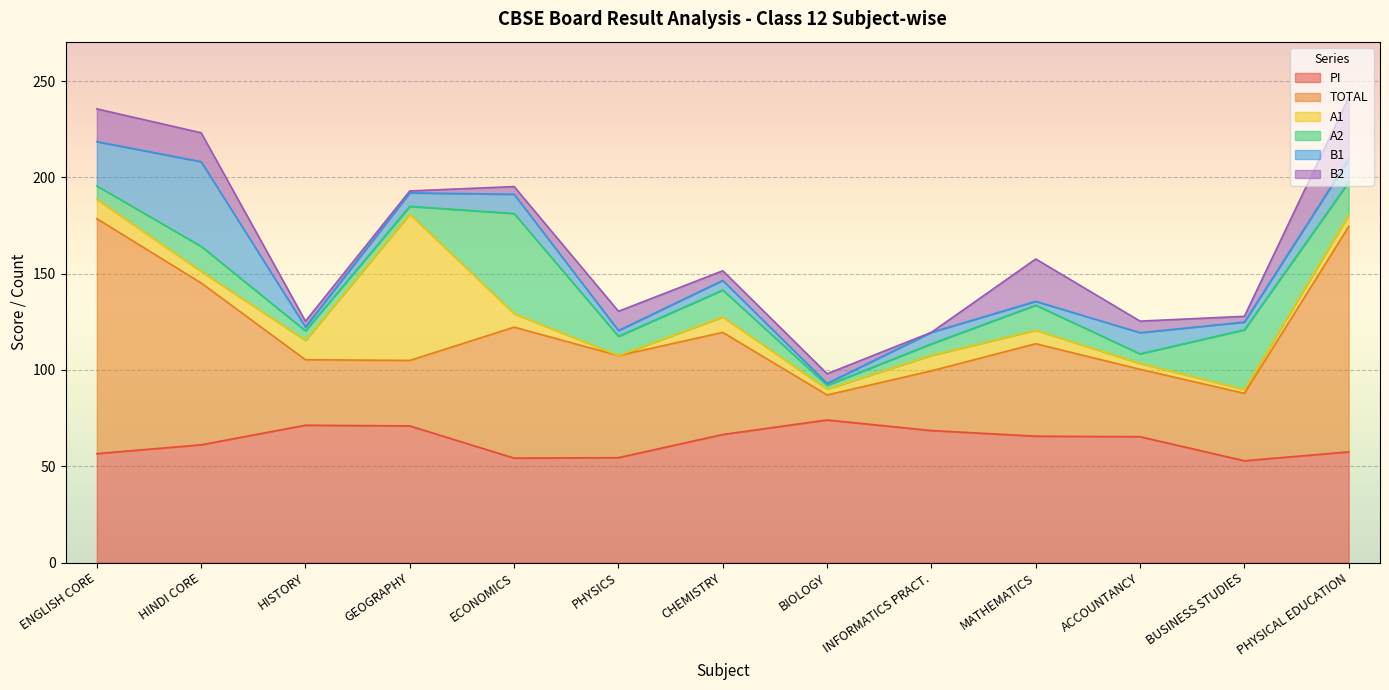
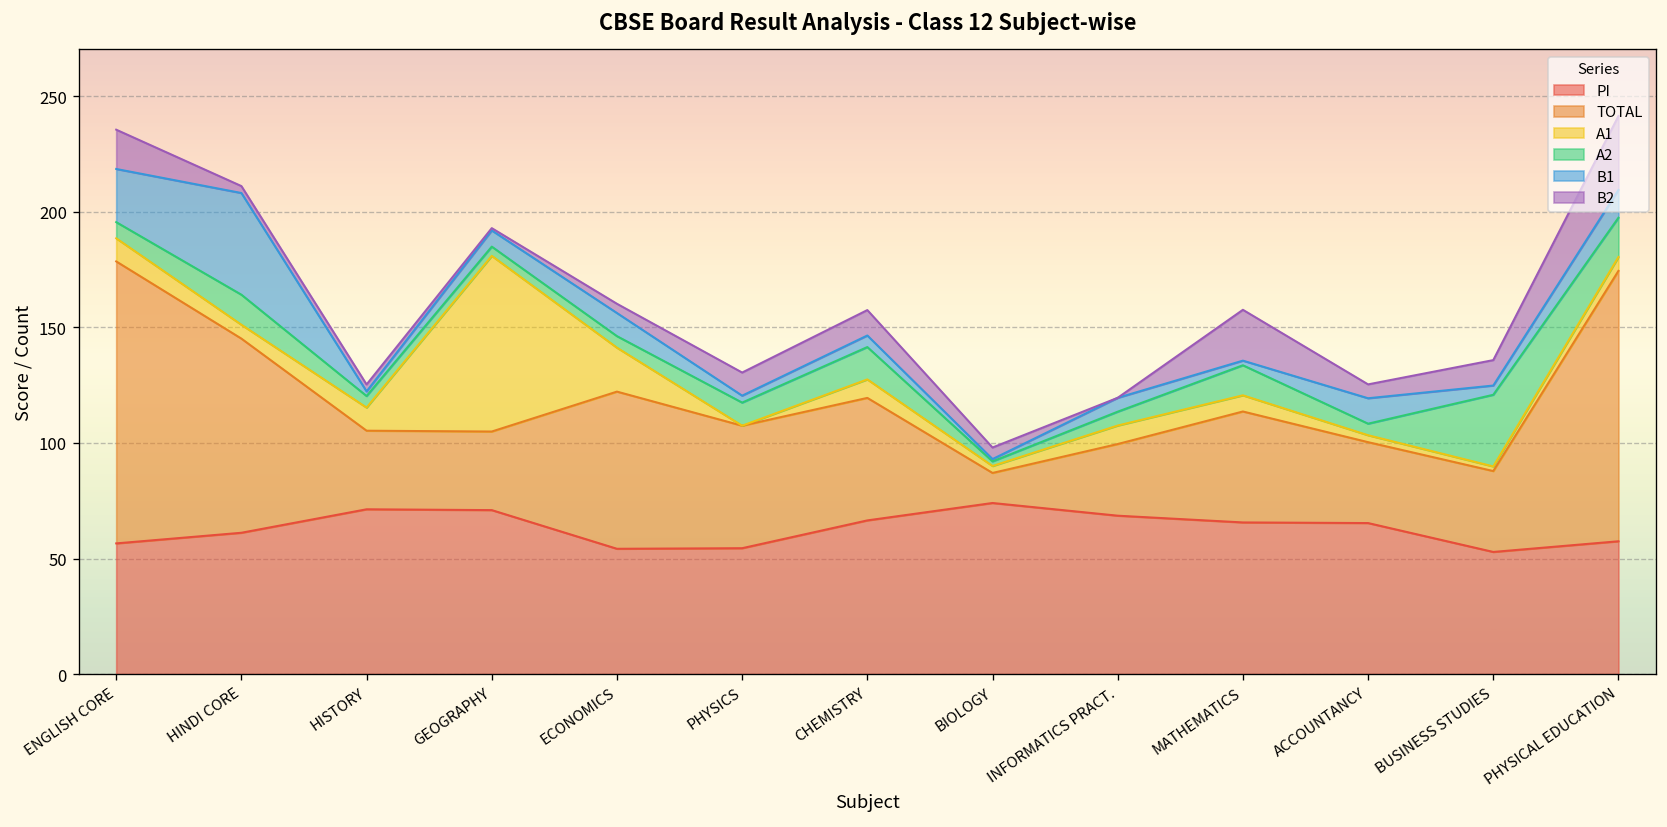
B2, HINDI CORE: 15 -> 3
A1, ECONOMICS: 7 -> 19
A2, ECONOMICS: 52 -> 5
B2, CHEMISTRY: 5 -> 11
B2, BUSINESS STUDIES: 3 -> 11
